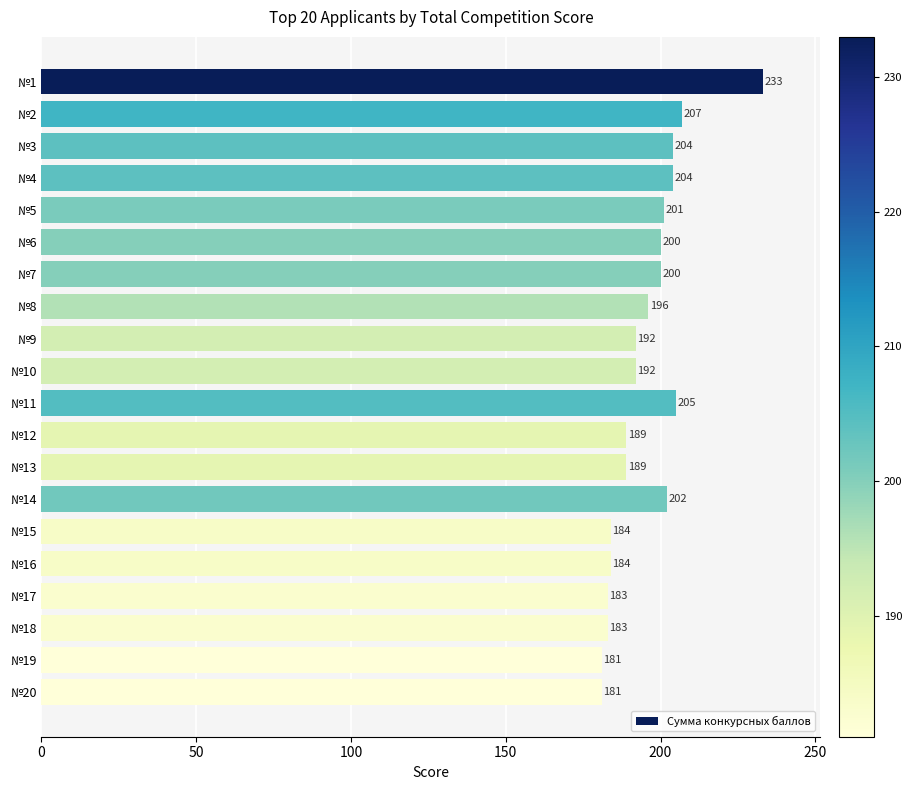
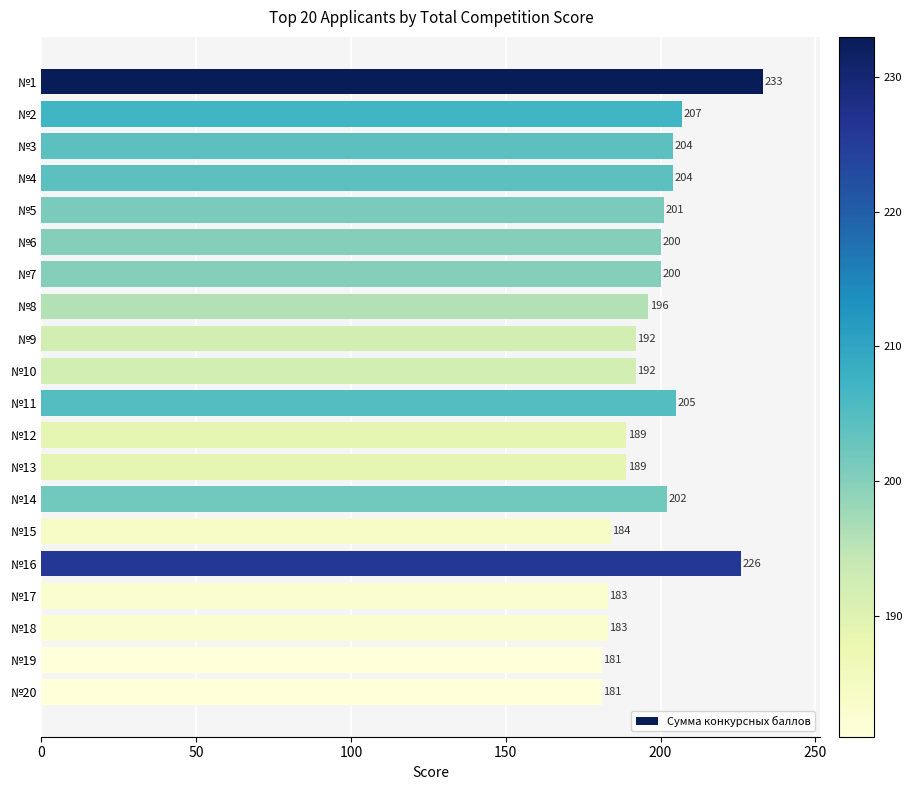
№16: 184 -> 226
